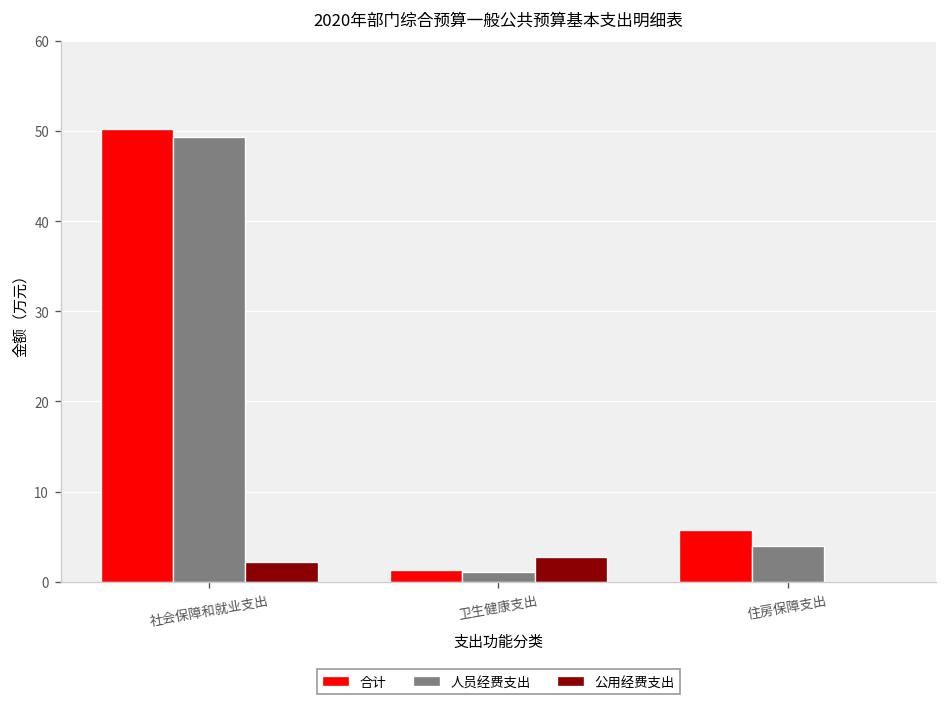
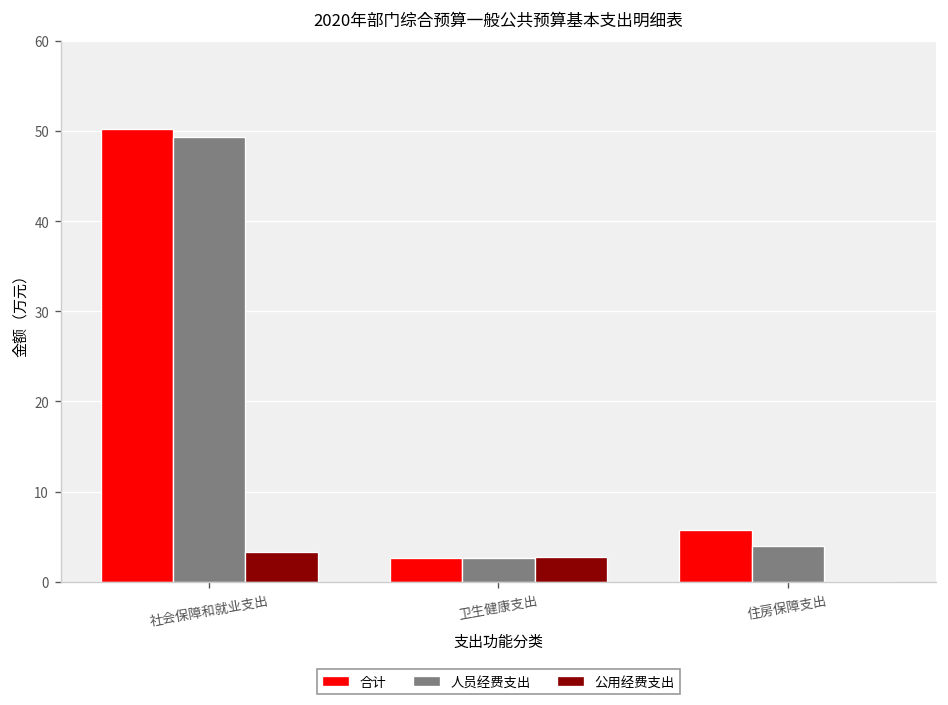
公用经费支出, 社会保障和就业支出: 2 -> 3
合计, 卫生健康支出: 1 -> 3
人员经费支出, 卫生健康支出: 1 -> 3
